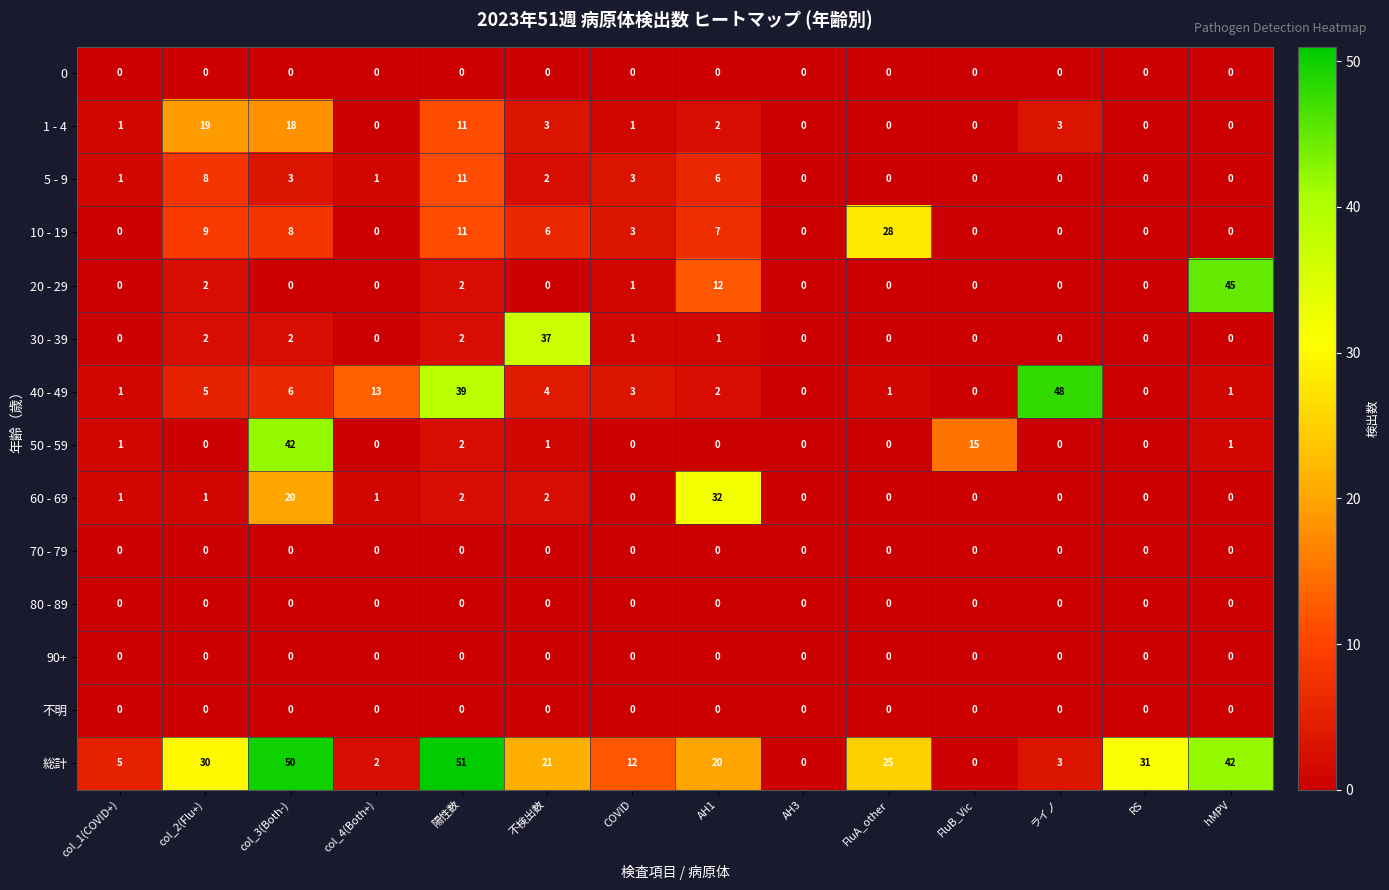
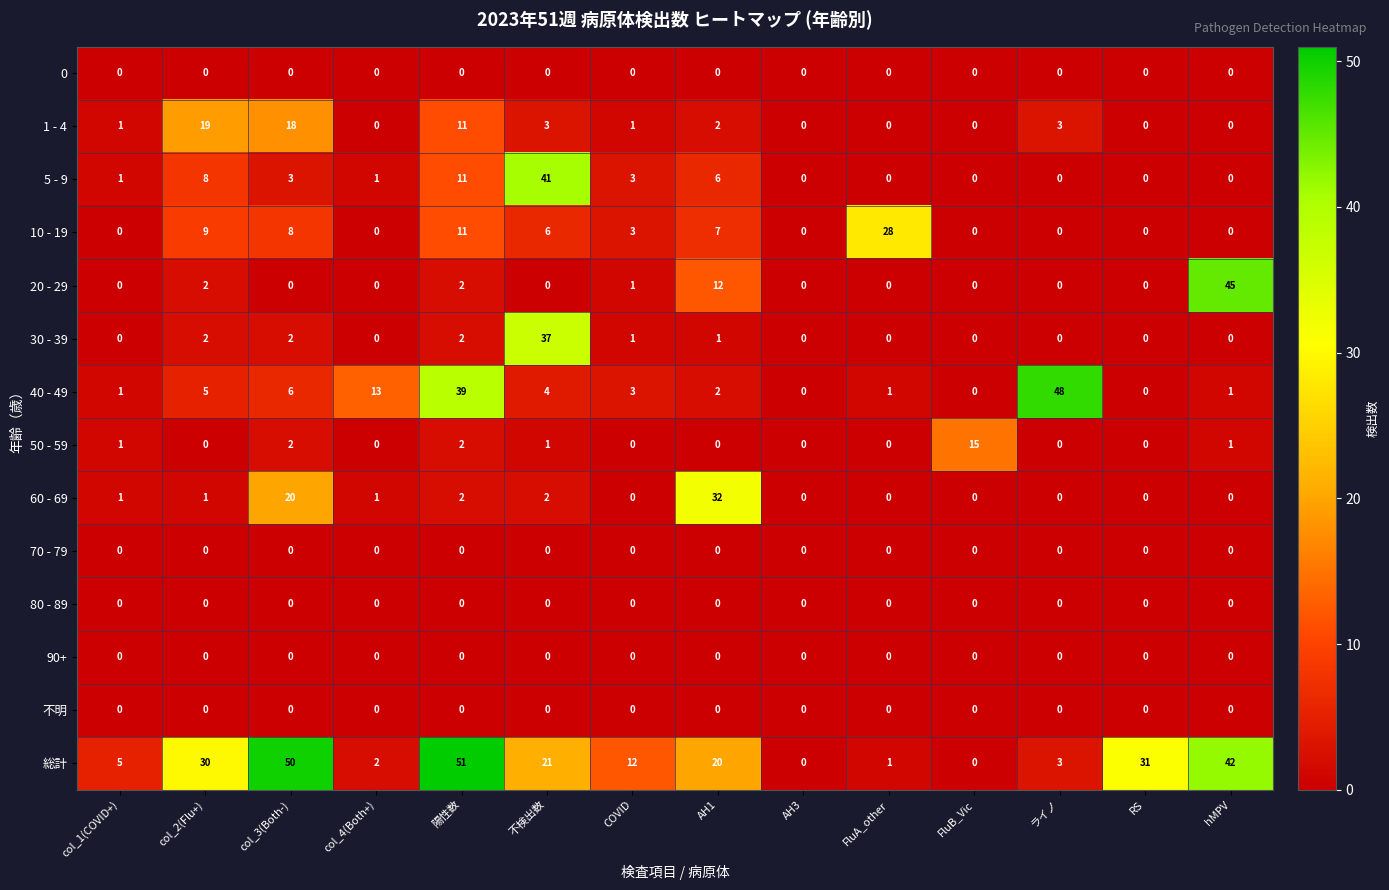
5 - 9, 不検出数: 2 -> 41
50 - 59, col_3(Both-): 42 -> 2
総計, FluA_other: 25 -> 1
